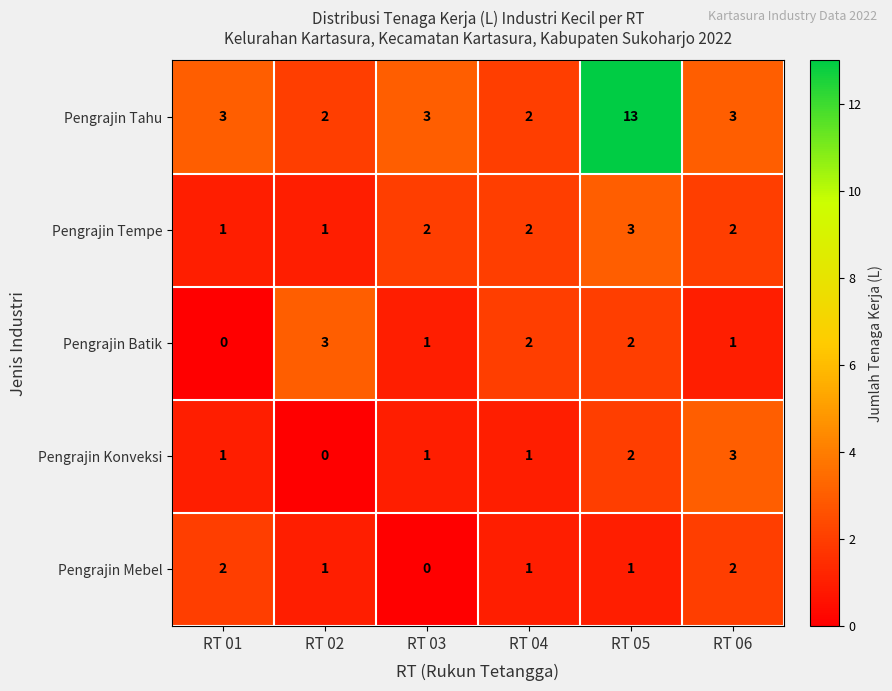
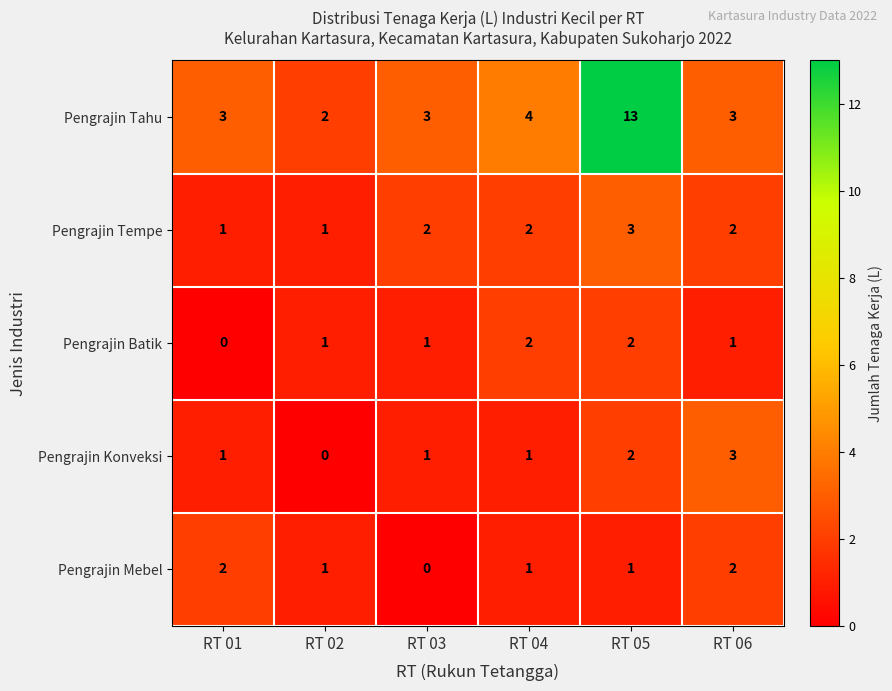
Pengrajin Tahu, RT 04: 2 -> 4
Pengrajin Batik, RT 02: 3 -> 1
